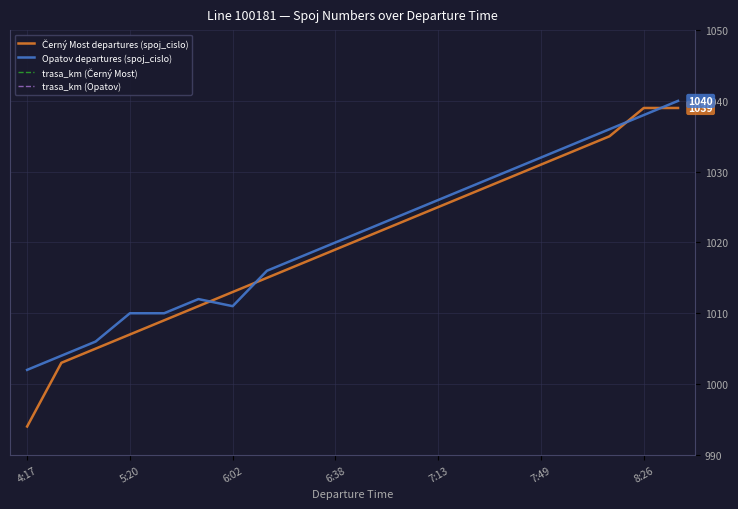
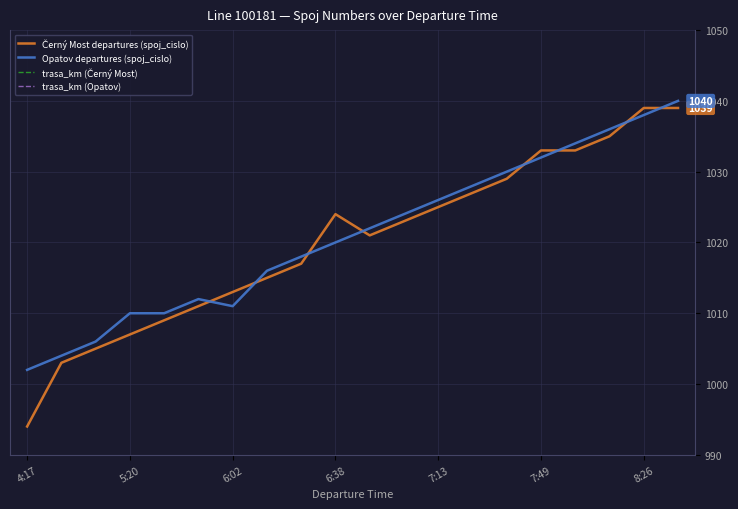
Černý Most departures (spoj_cislo), 6:38: 1019 -> 1024
Černý Most departures (spoj_cislo), 7:49: 1031 -> 1033
